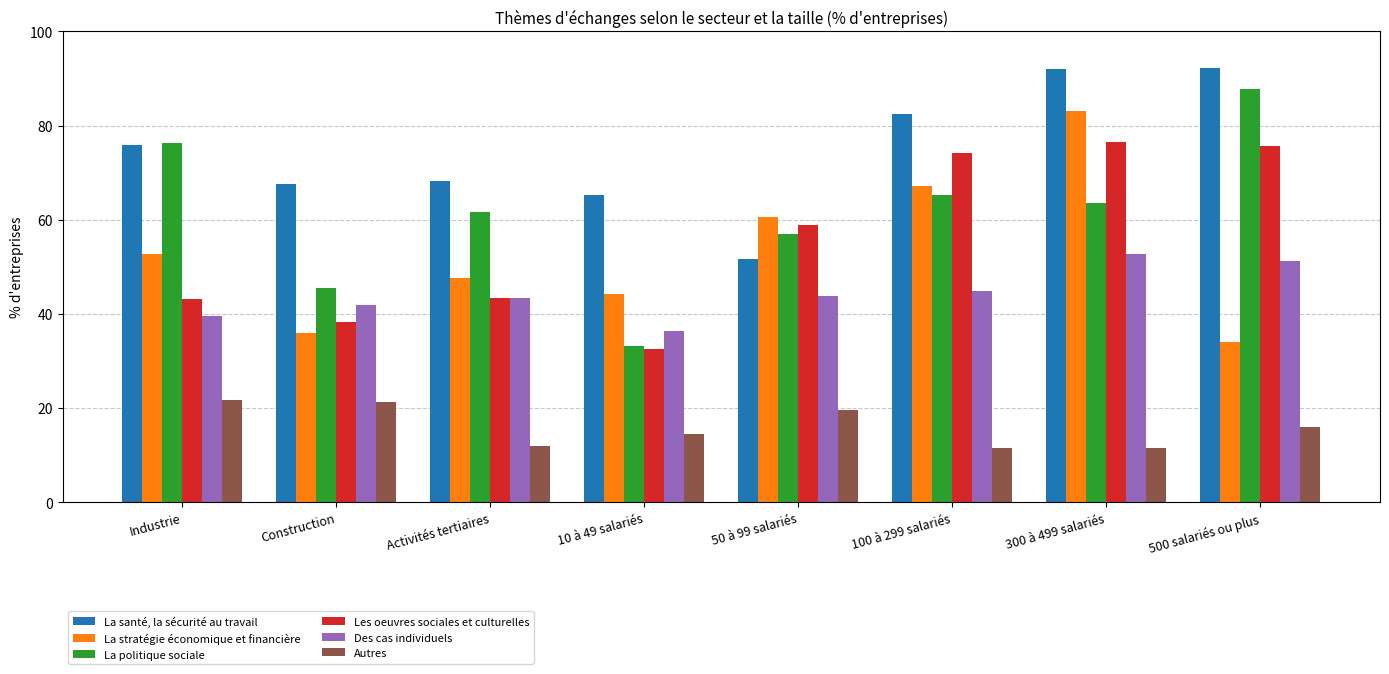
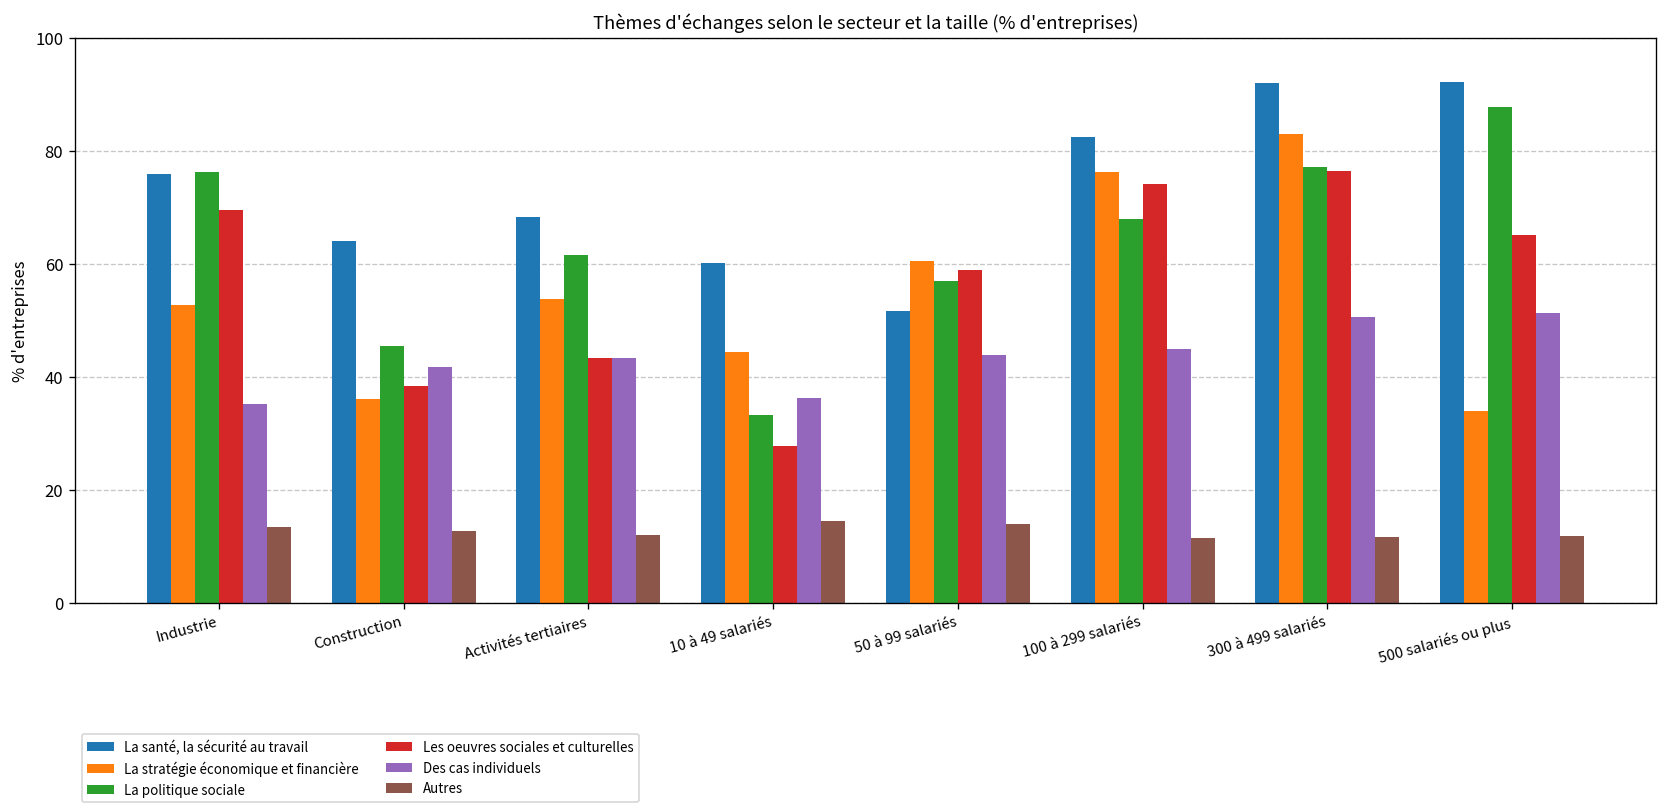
Les oeuvres sociales et culturelles, Industrie: 43 -> 70
Des cas individuels, Industrie: 39 -> 35
Autres, Industrie: 22 -> 13
La santé, la sécurité au travail, Construction: 68 -> 64
Autres, Construction: 21 -> 13
La stratégie économique et financière, Activités tertiaires: 48 -> 54
La santé, la sécurité au travail, 10 à 49 salariés: 65 -> 60
Les oeuvres sociales et culturelles, 10 à 49 salariés: 32 -> 28
Autres, 50 à 99 salariés: 20 -> 14
La stratégie économique et financière, 100 à 299 salariés: 67 -> 76
La politique sociale, 100 à 299 salariés: 65 -> 68
La politique sociale, 300 à 499 salariés: 64 -> 77
Des cas individuels, 300 à 499 salariés: 53 -> 51
Les oeuvres sociales et culturelles, 500 salariés ou plus: 76 -> 65
Autres, 500 salariés ou plus: 16 -> 12
